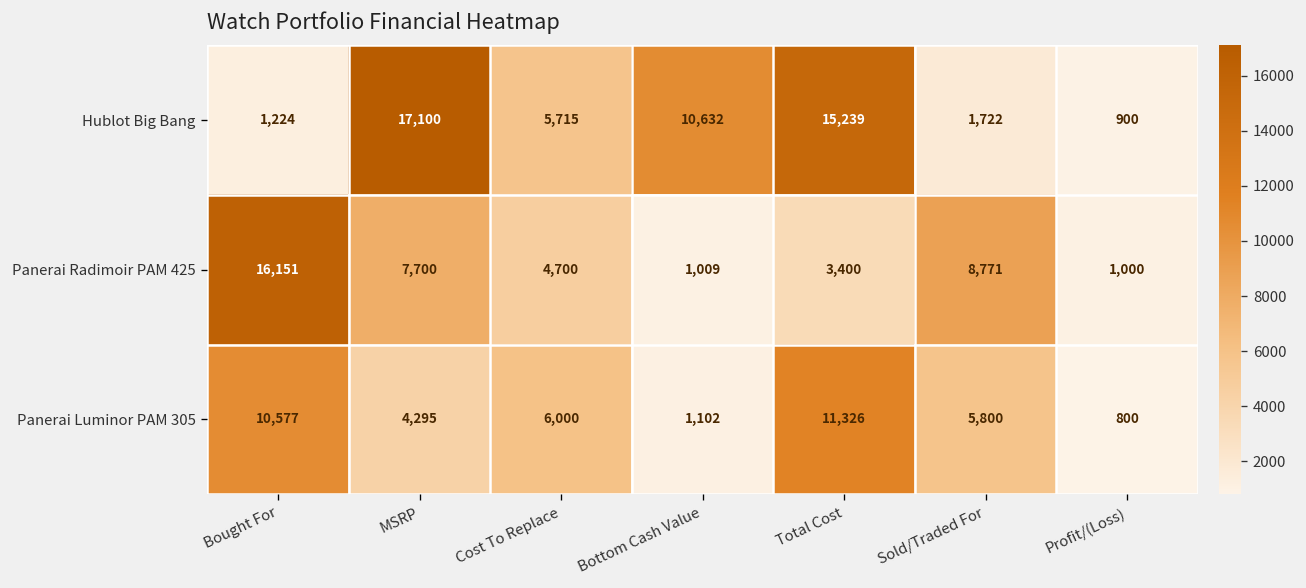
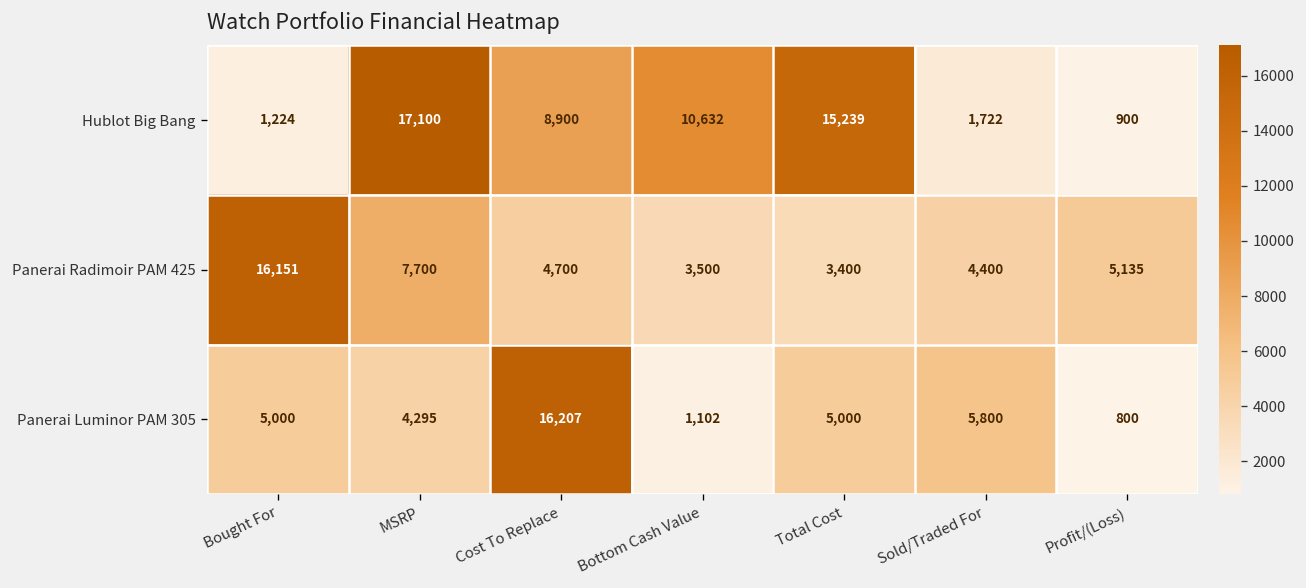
Hublot Big Bang, Cost To Replace: 5,715 -> 8,900
Panerai Radimoir PAM 425, Bottom Cash Value: 1,009 -> 3,500
Panerai Radimoir PAM 425, Sold/Traded For: 8,771 -> 4,400
Panerai Radimoir PAM 425, Profit/(Loss): 1,000 -> 5,135
Panerai Luminor PAM 305, Bought For: 10,577 -> 5,000
Panerai Luminor PAM 305, Cost To Replace: 6,000 -> 16,207
Panerai Luminor PAM 305, Total Cost: 11,326 -> 5,000
